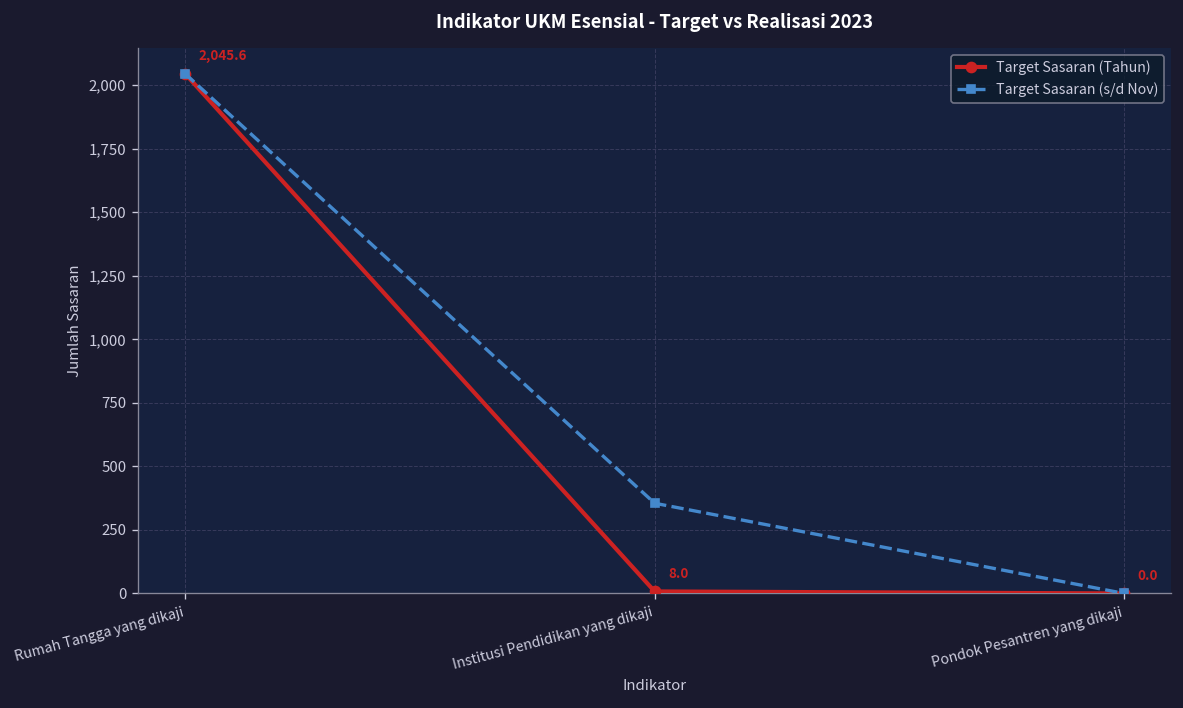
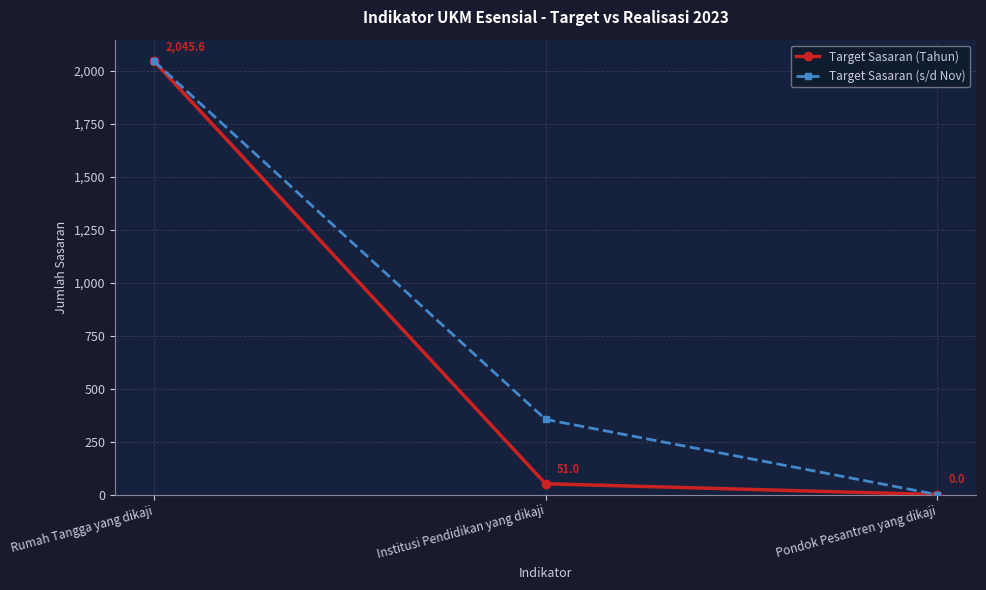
Target Sasaran (Tahun), Institusi Pendidikan yang dikaji: 8.0 -> 51.0
